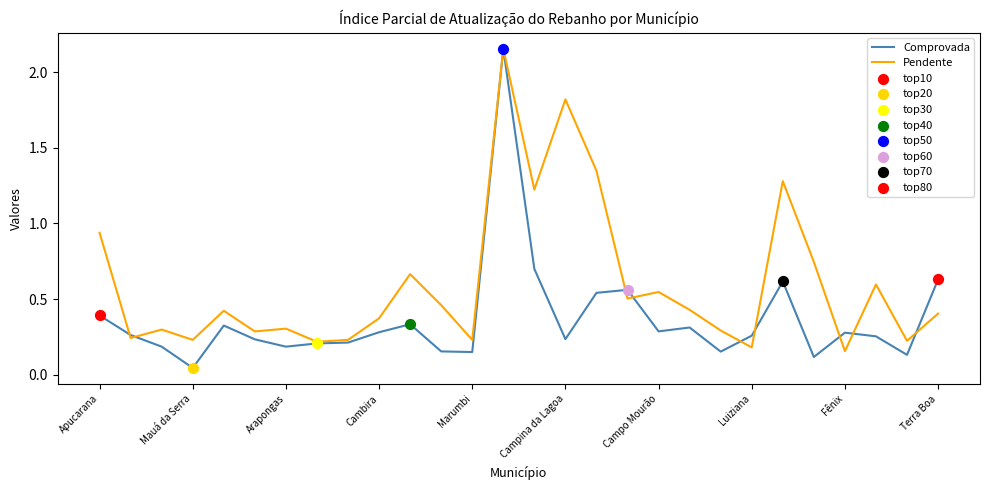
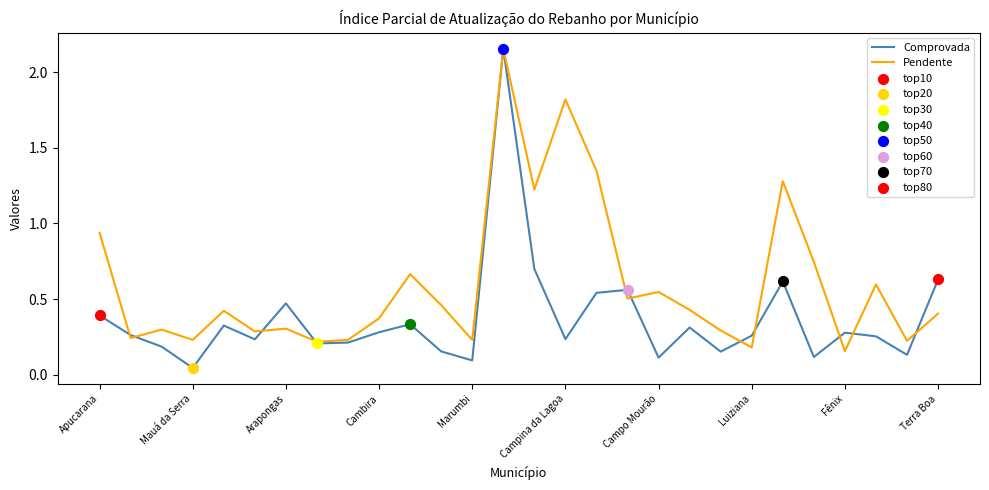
Comprovada, Arapongas: 0.19 -> 0.47
Comprovada, Marumbi: 0.15 -> 0.09
Comprovada, Campo Mourão: 0.29 -> 0.11
